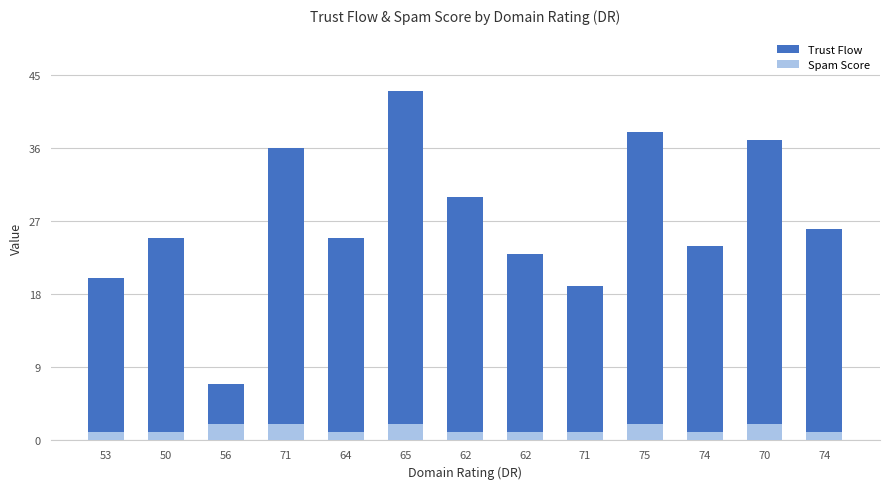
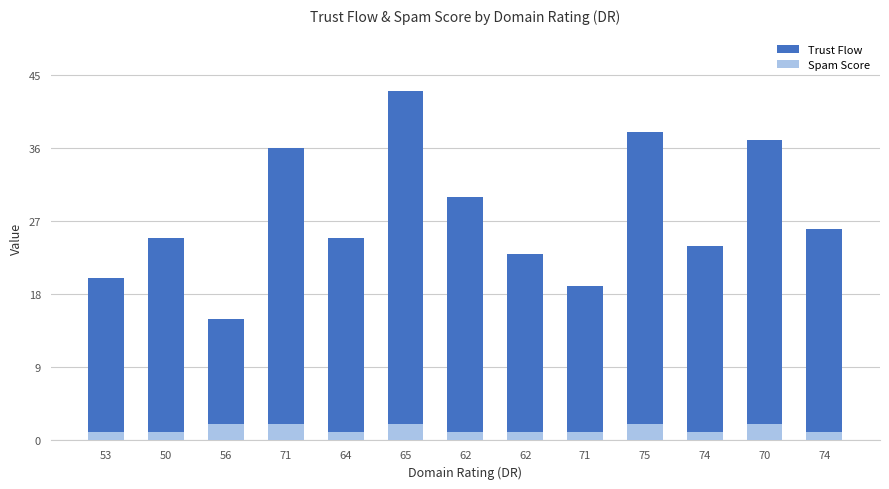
Trust Flow, 56: 7 -> 15
